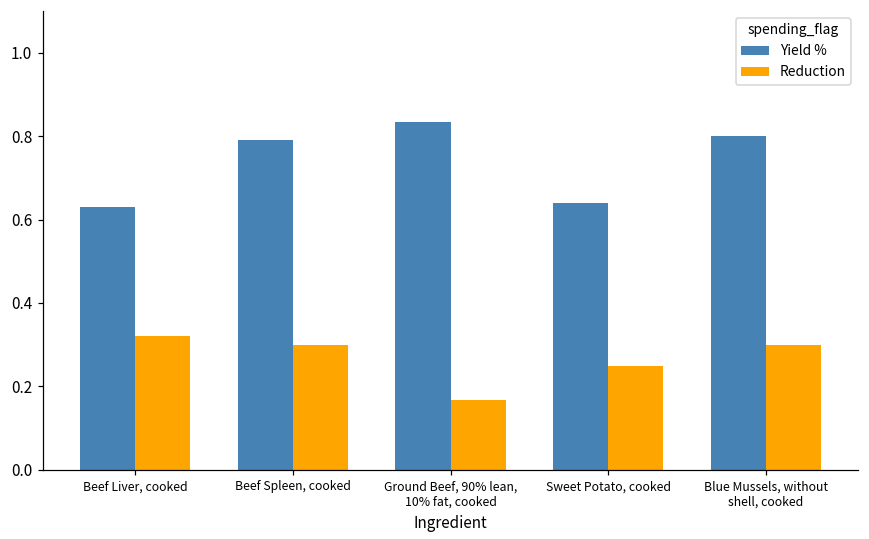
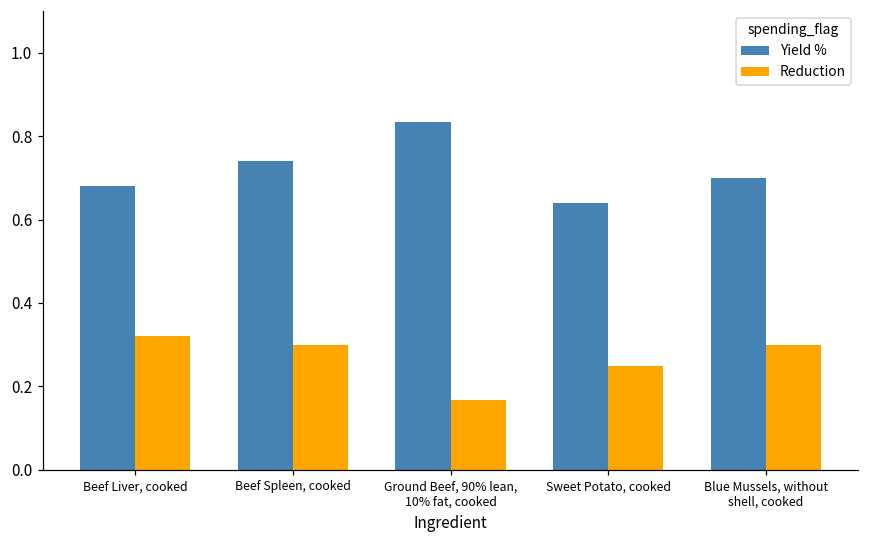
Yield %, Beef Liver, cooked: 0.63 -> 0.68
Yield %, Beef Spleen, cooked: 0.79 -> 0.74
Yield %, Blue Mussels, without shell, cooked: 0.8 -> 0.7
